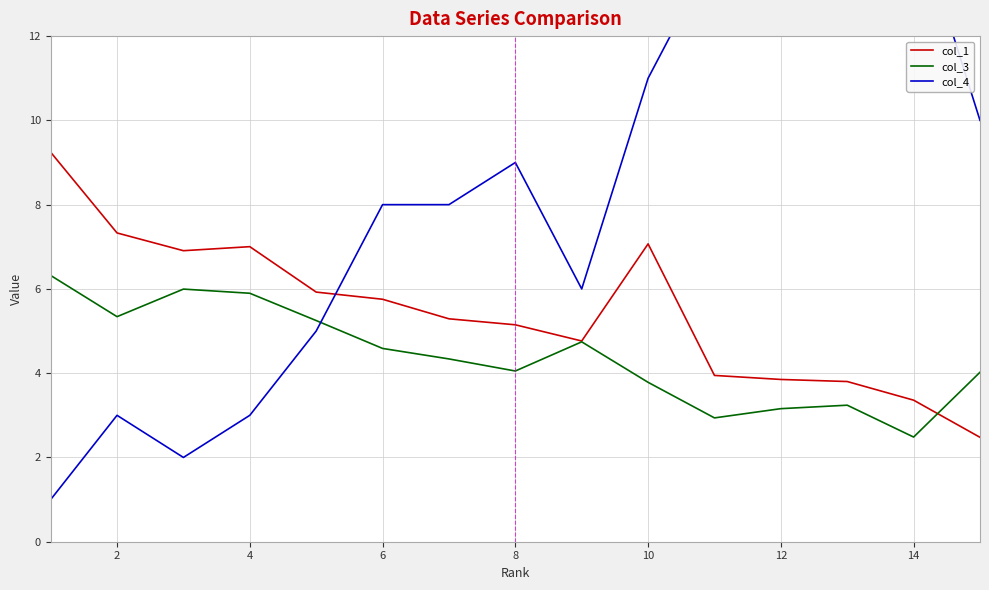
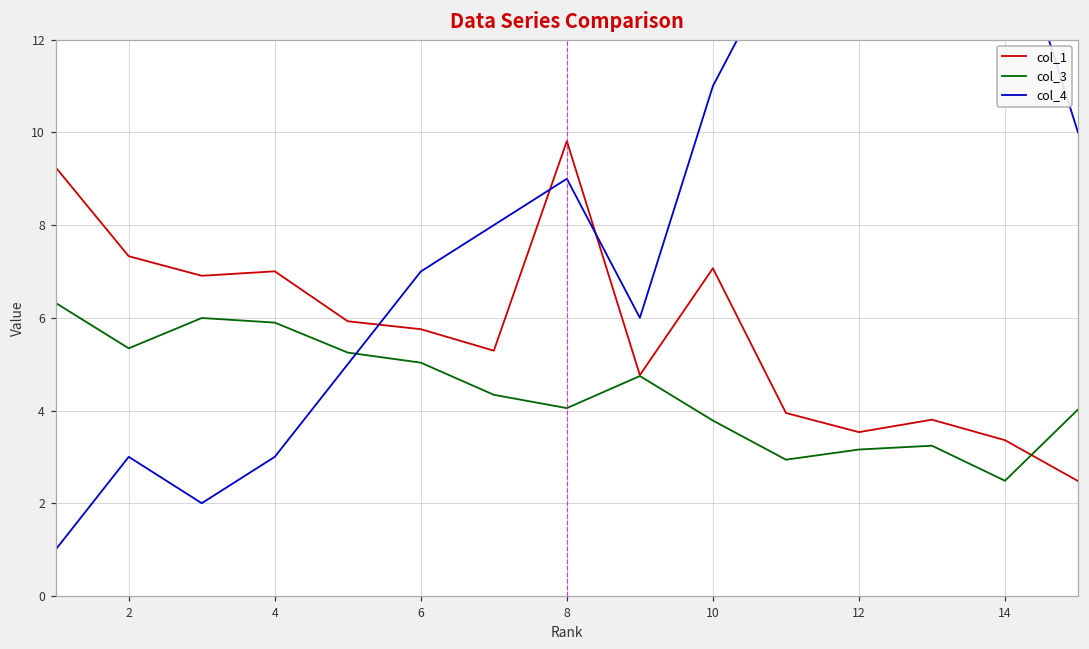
col_3, 6: 4.6 -> 5.0
col_4, 6: 8 -> 7
col_1, 8: 5.1 -> 9.8
col_1, 12: 3.9 -> 3.5
